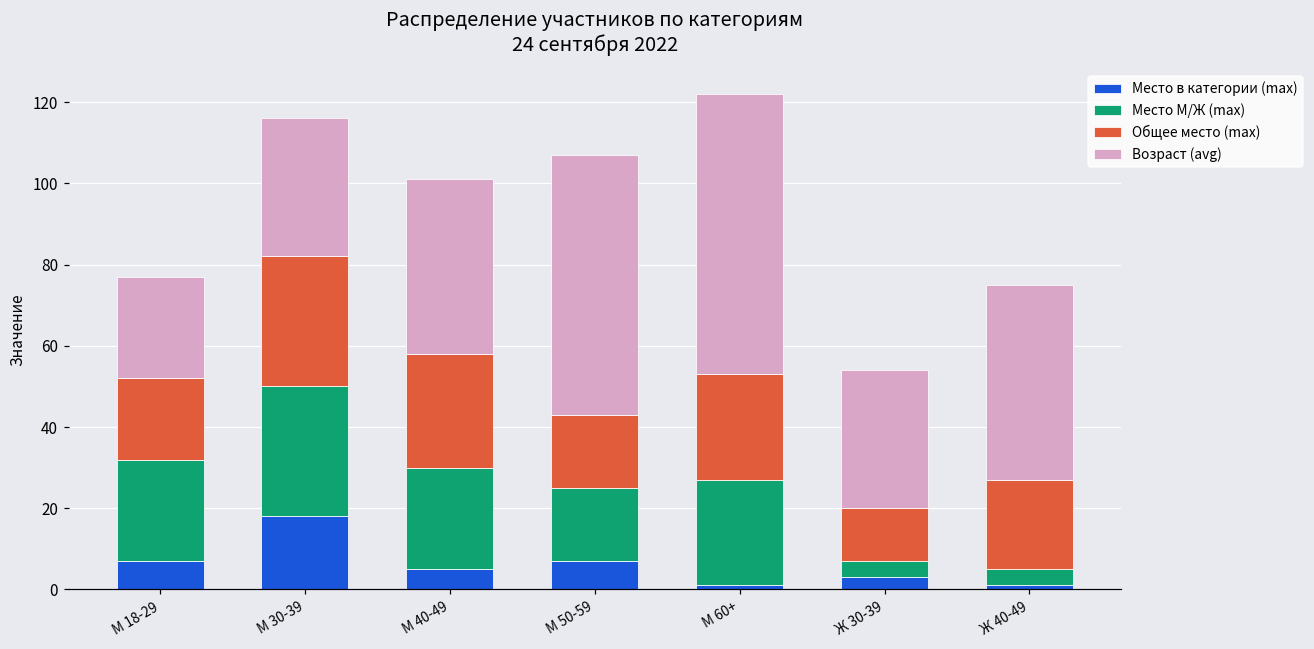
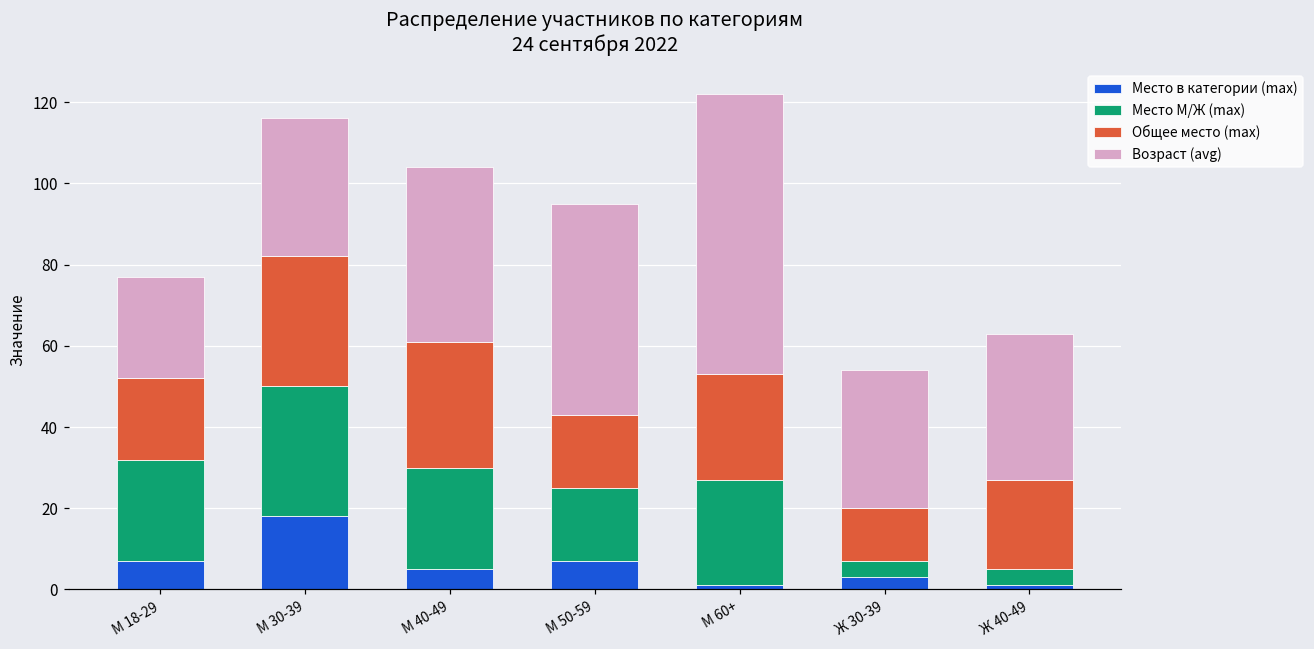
Общее место (max), М 40-49: 28 -> 31
Возраст (avg), М 50-59: 64 -> 52
Возраст (avg), Ж 40-49: 48 -> 36
